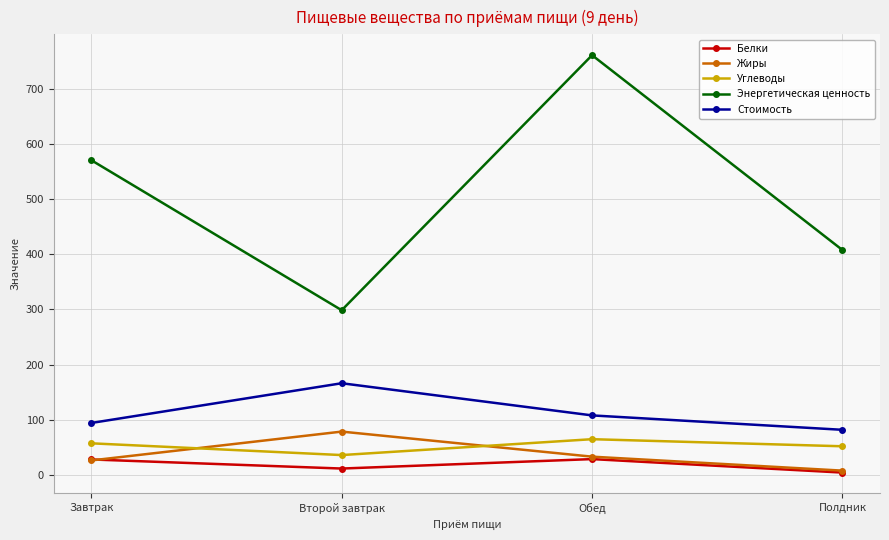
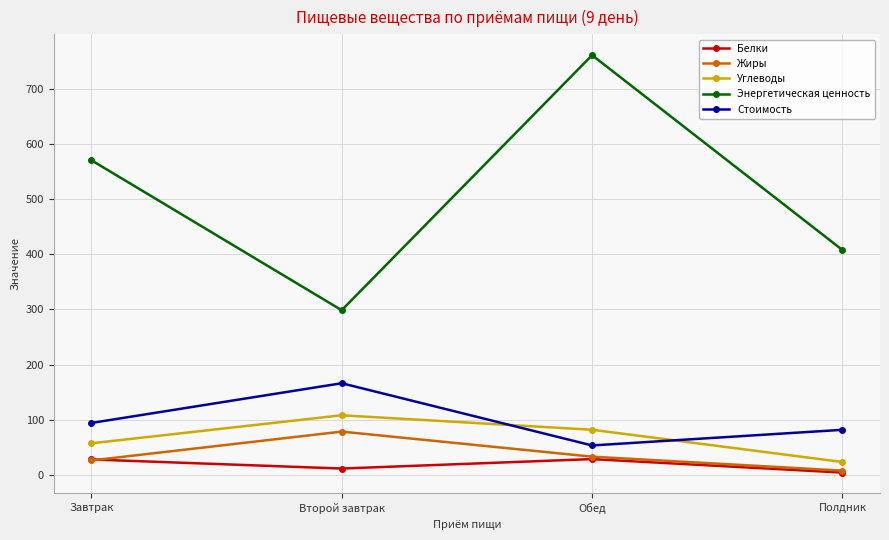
Углеводы, Второй завтрак: 40 -> 110
Углеводы, Обед: 60 -> 80
Стоимость, Обед: 110 -> 50
Углеводы, Полдник: 50 -> 20
